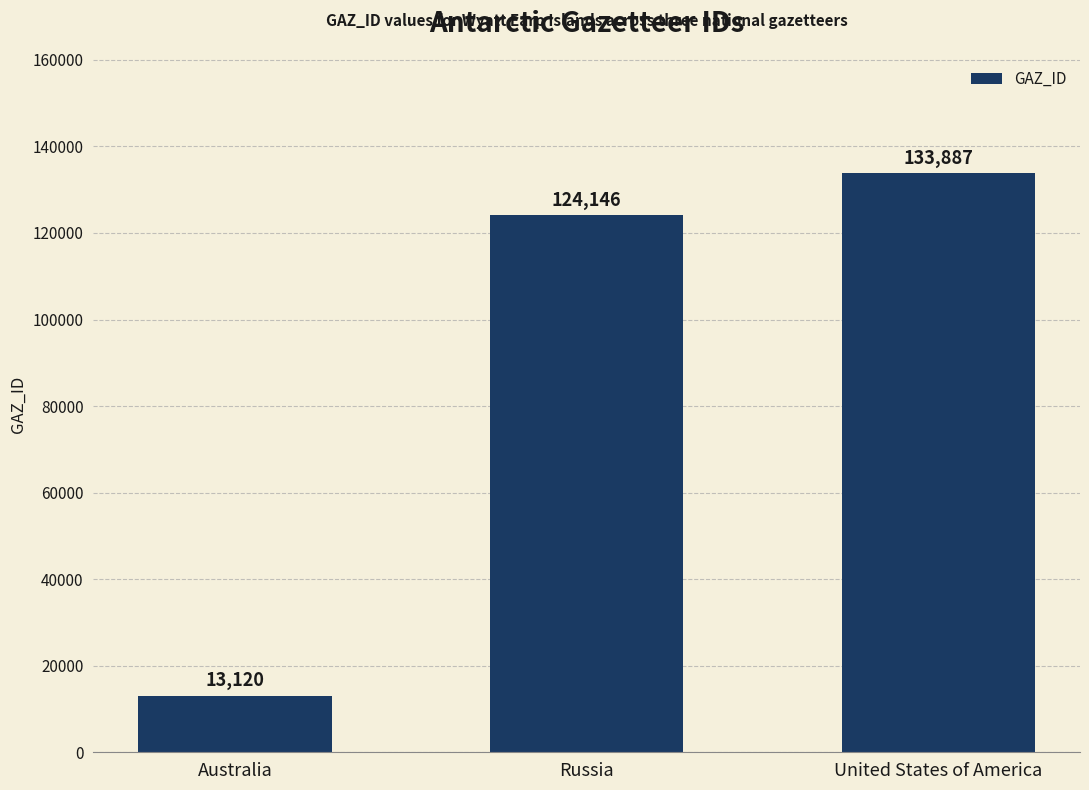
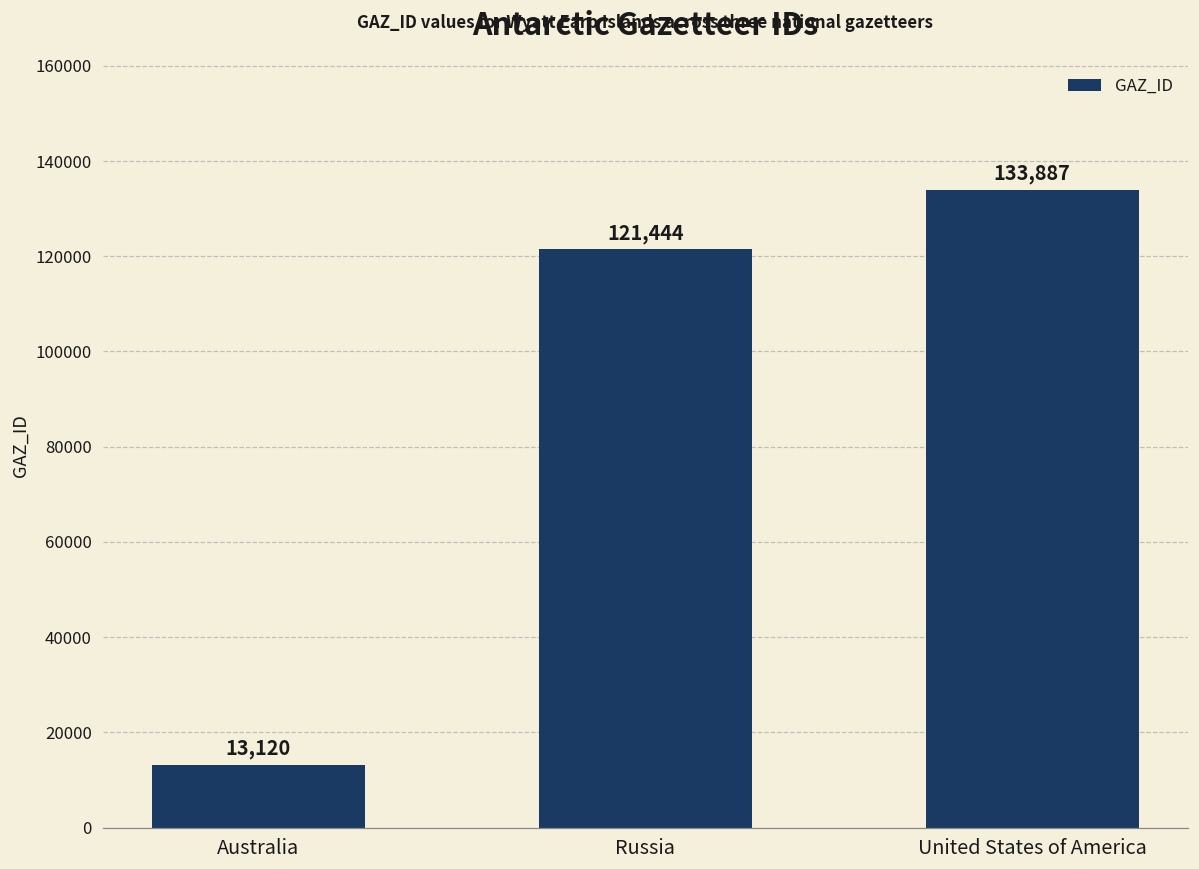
Russia: 124,146 -> 121,444
